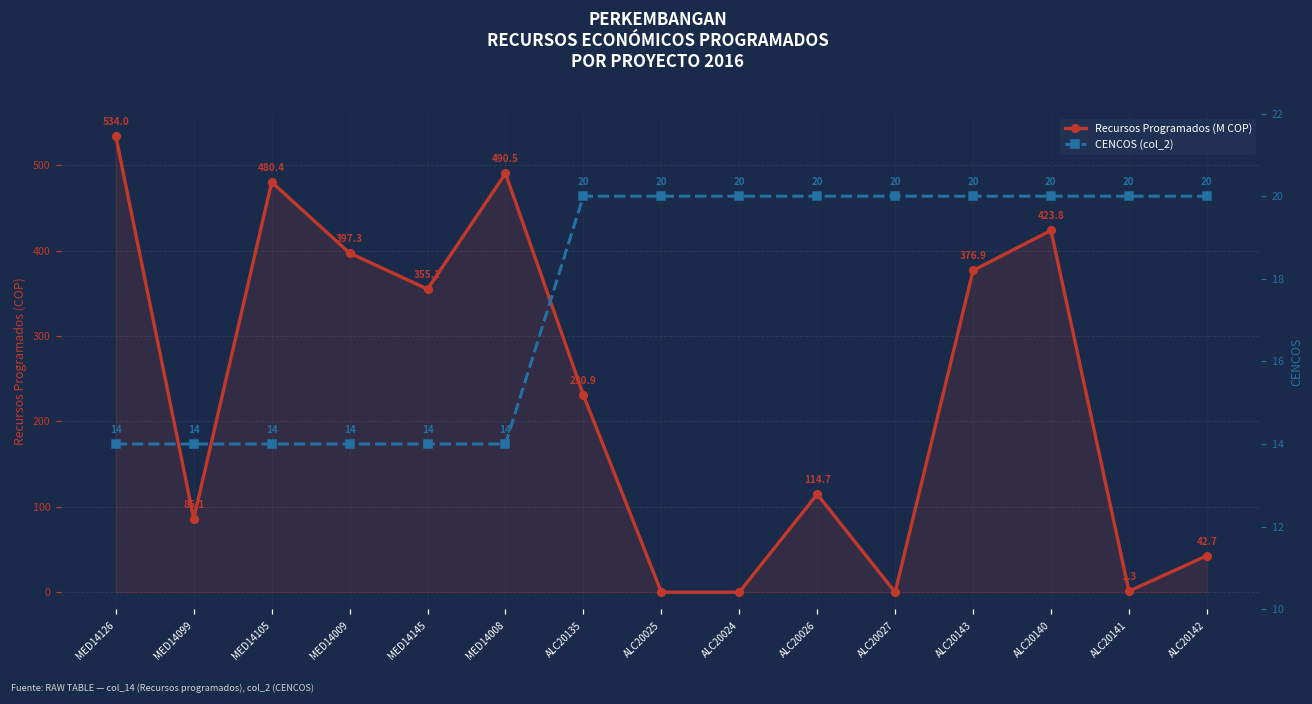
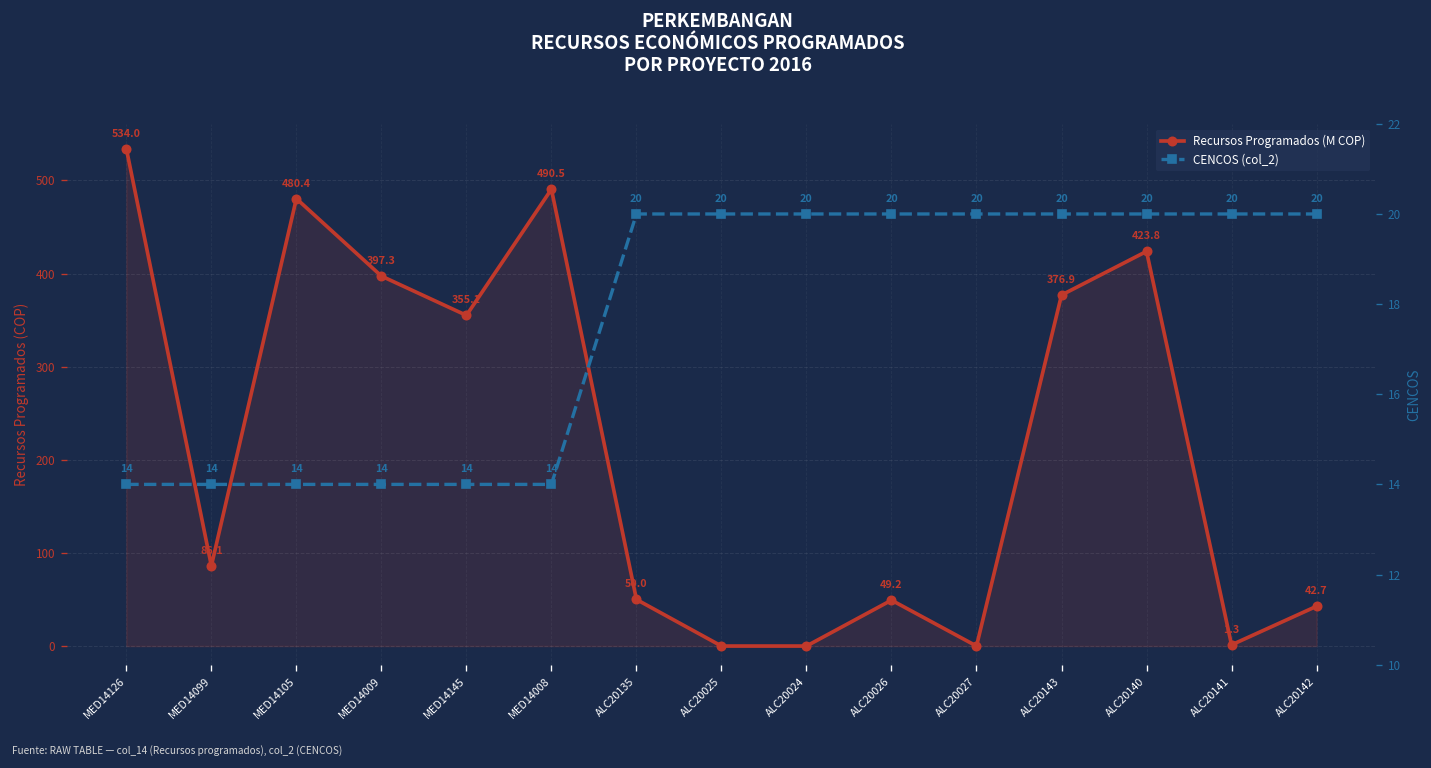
Recursos Programados (M COP), ALC20135: 230.9 -> 50.0
Recursos Programados (M COP), ALC20026: 114.7 -> 49.2
